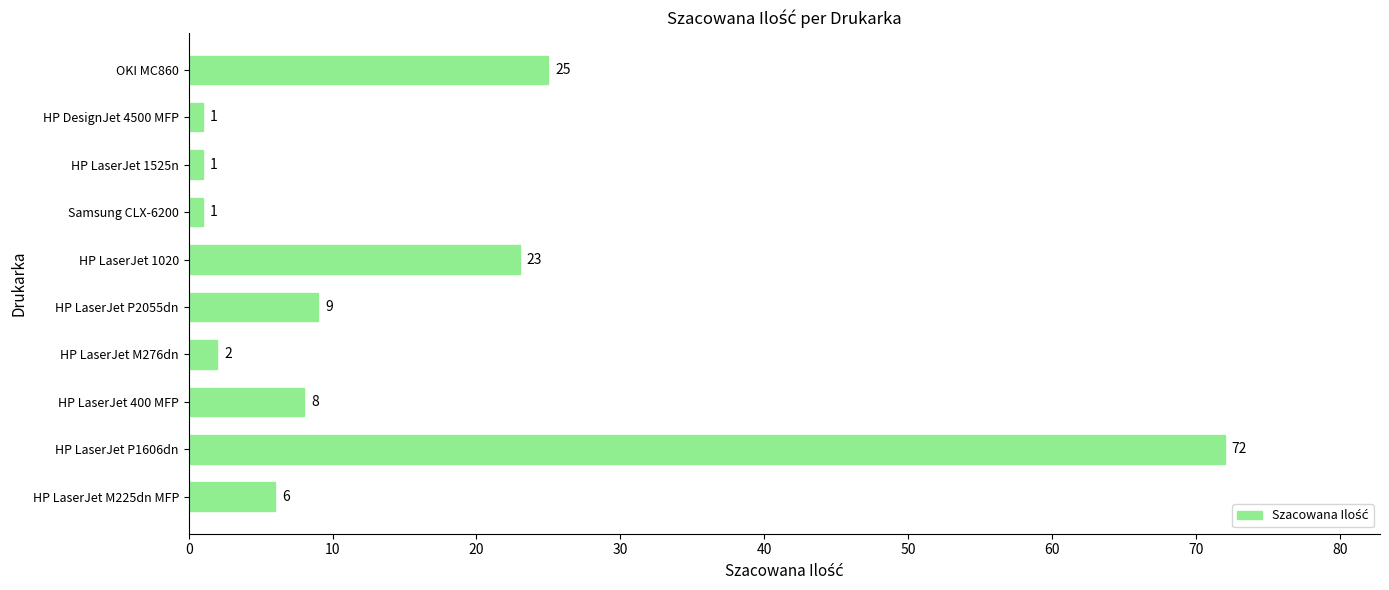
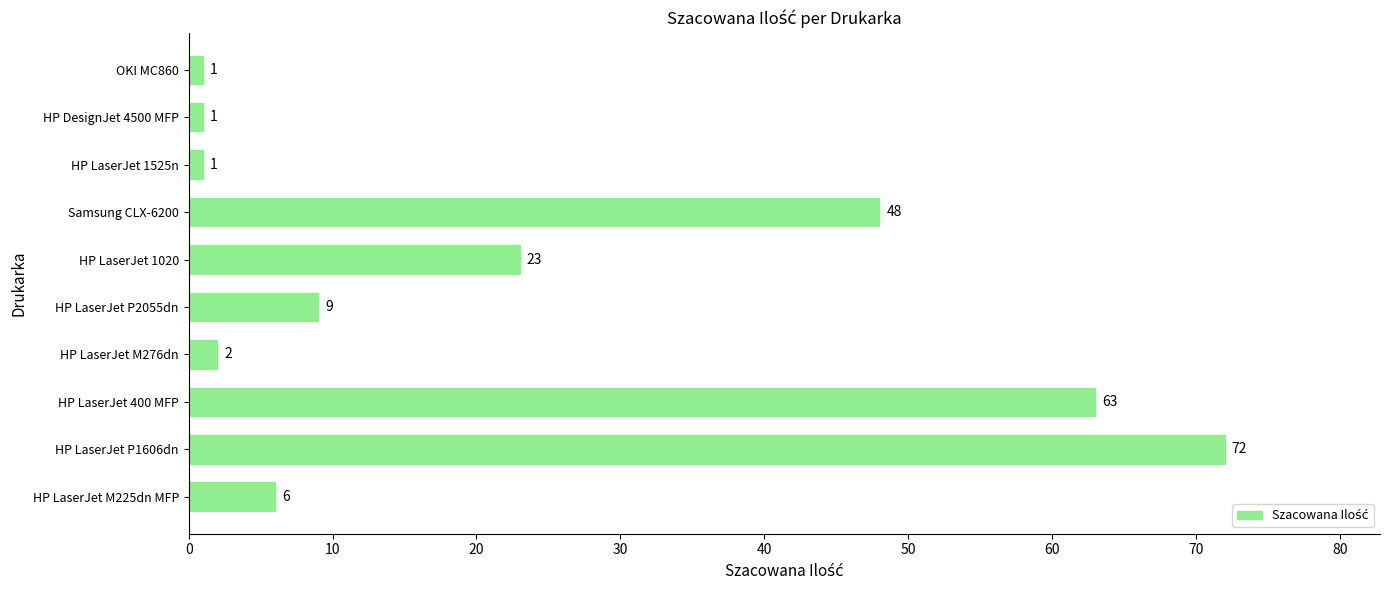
OKI MC860: 25 -> 1
Samsung CLX-6200: 1 -> 48
HP LaserJet 400 MFP: 8 -> 63
